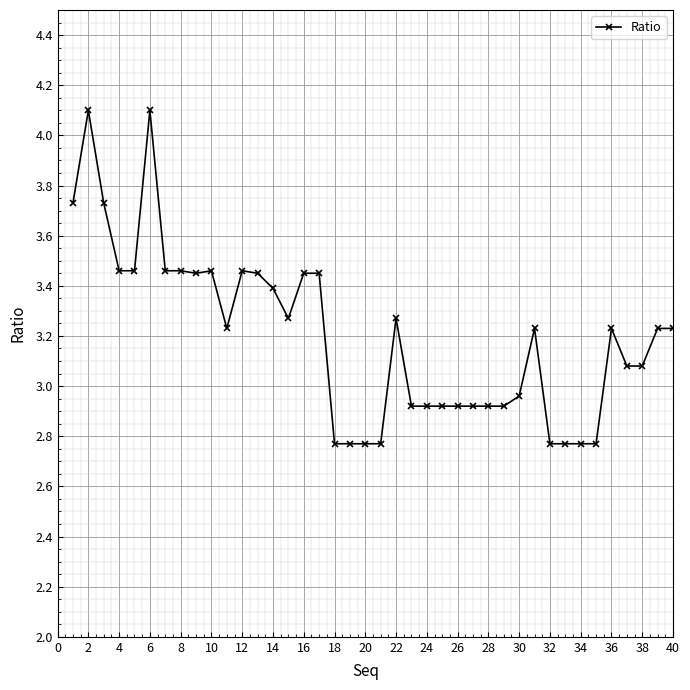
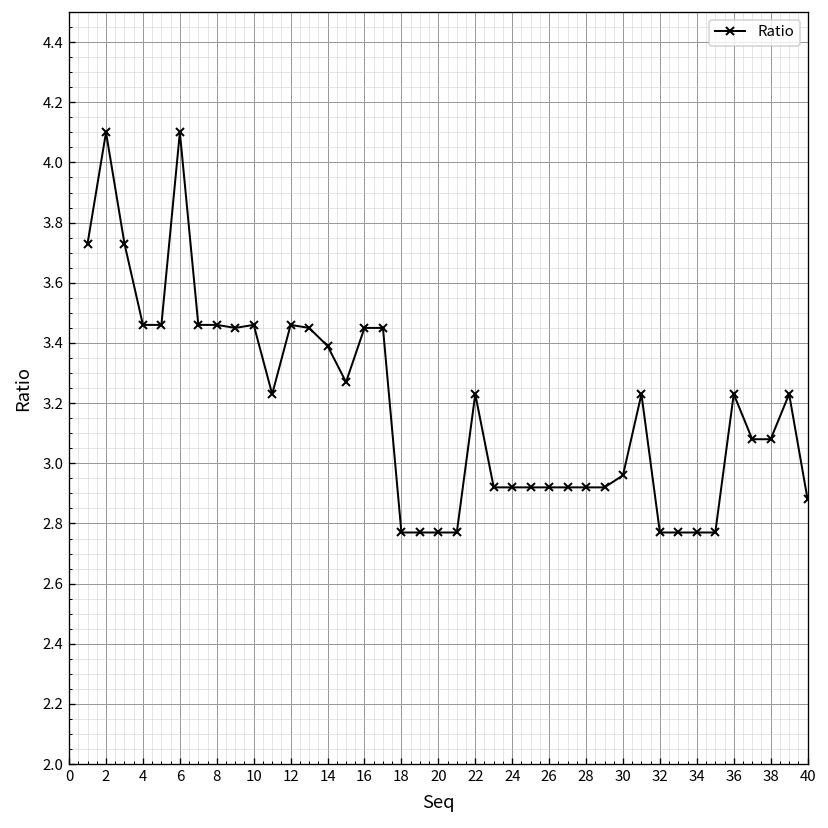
22: 3.27 -> 3.23
40: 3.23 -> 2.88
